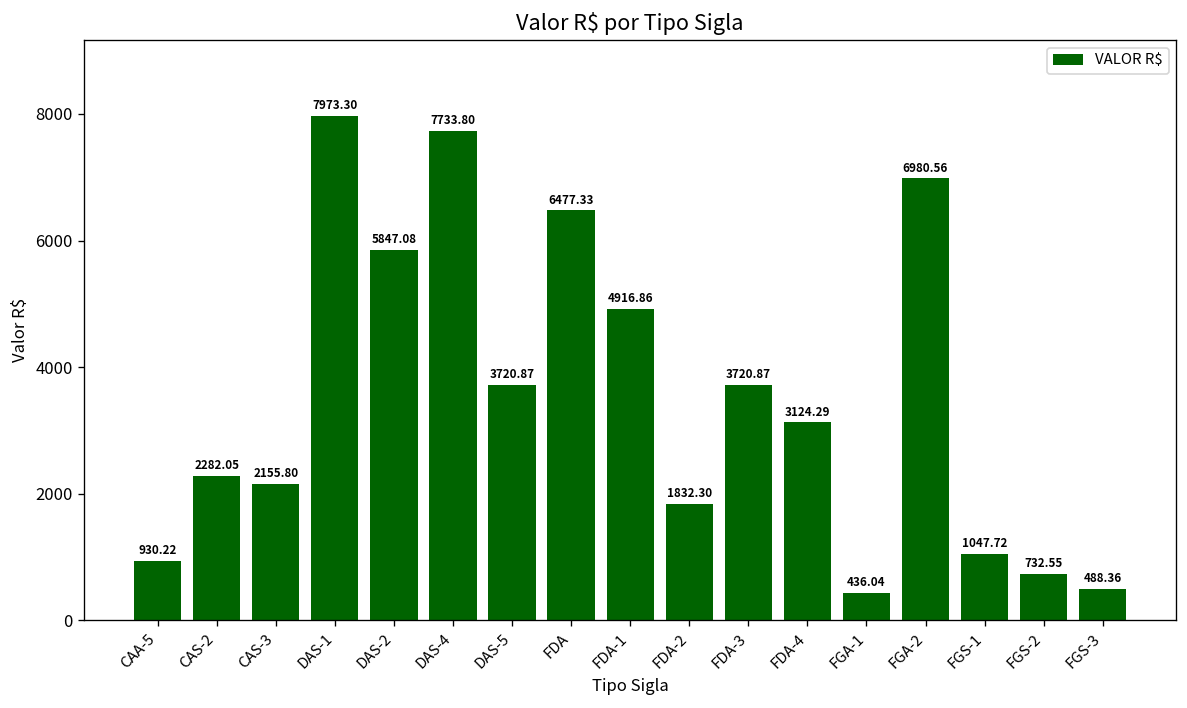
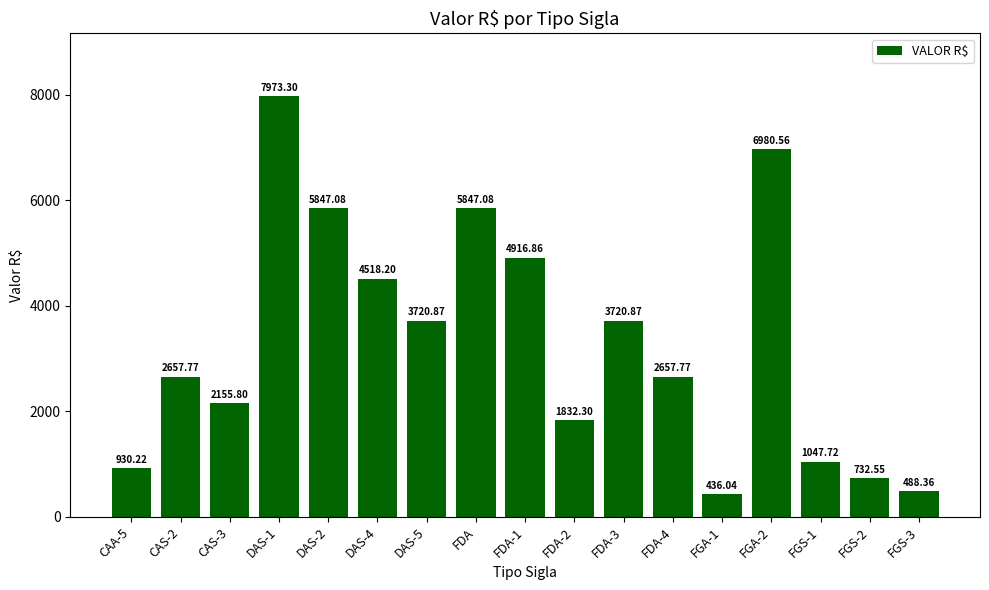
CAS-2: 2282.05 -> 2657.77
DAS-4: 7733.80 -> 4518.20
FDA: 6477.33 -> 5847.08
FDA-4: 3124.29 -> 2657.77
